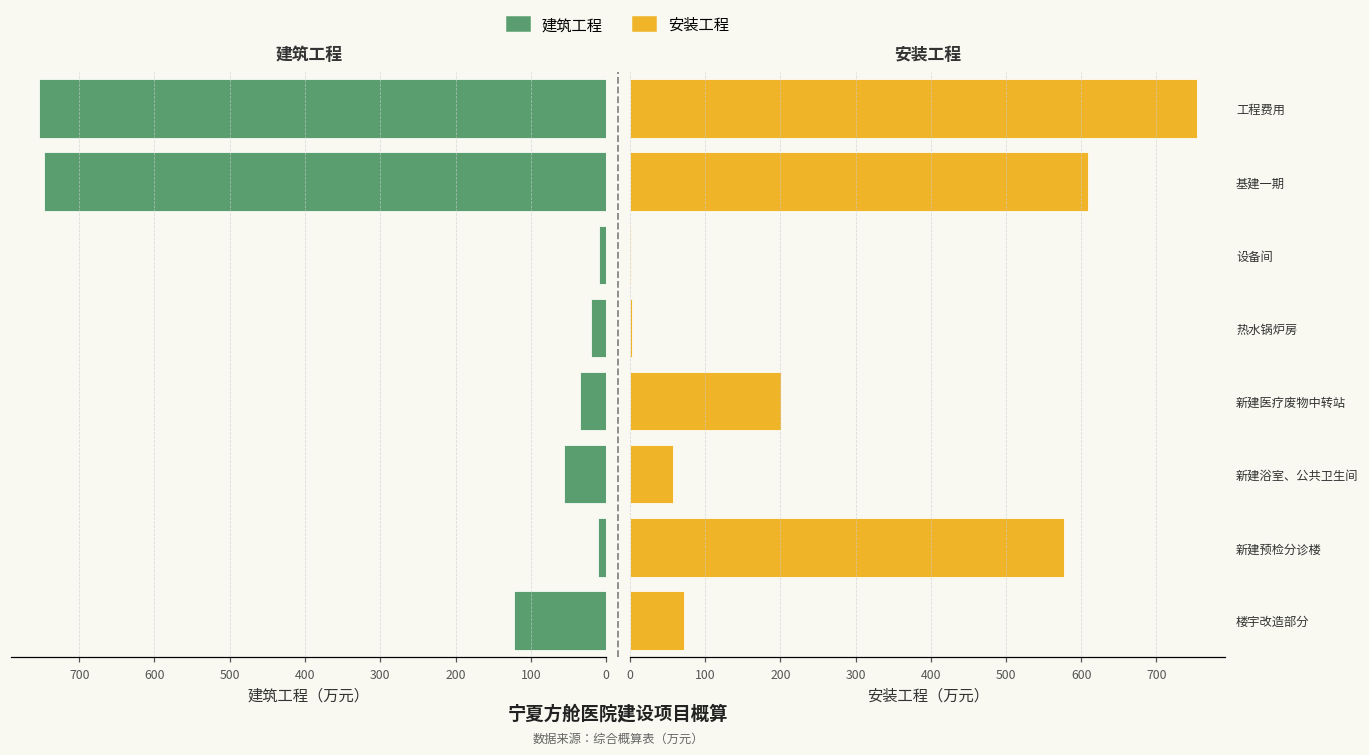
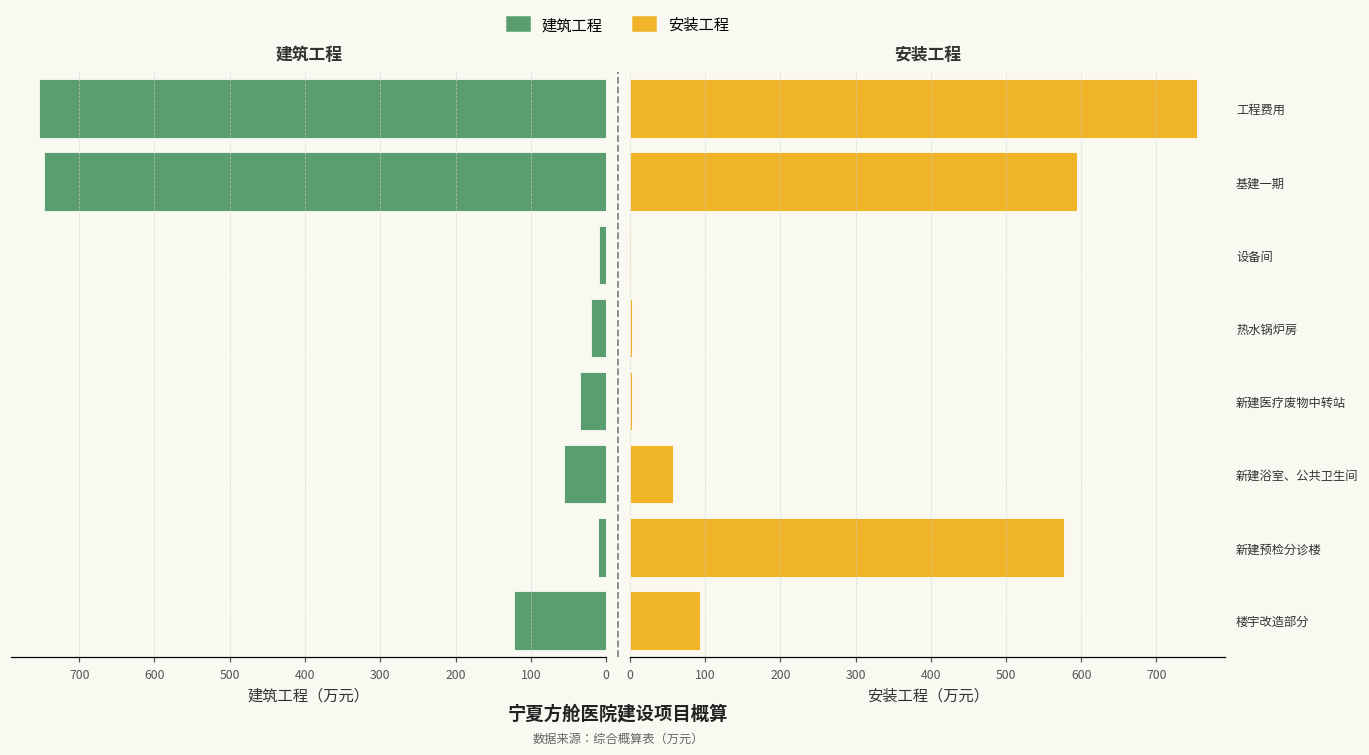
安装工程, 基建一期: 610 -> 590
安装工程, 新建医疗废物中转站: 200 -> 0
安装工程, 楼宇改造部分: 70 -> 90
